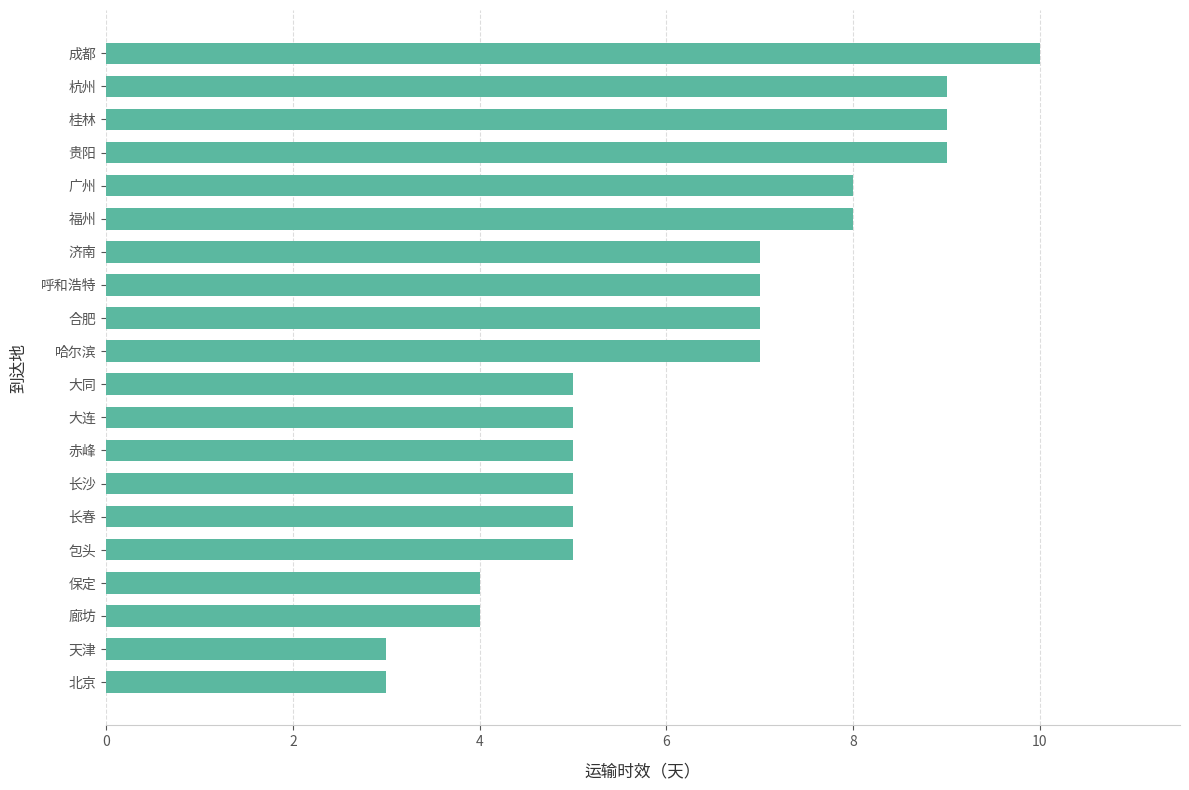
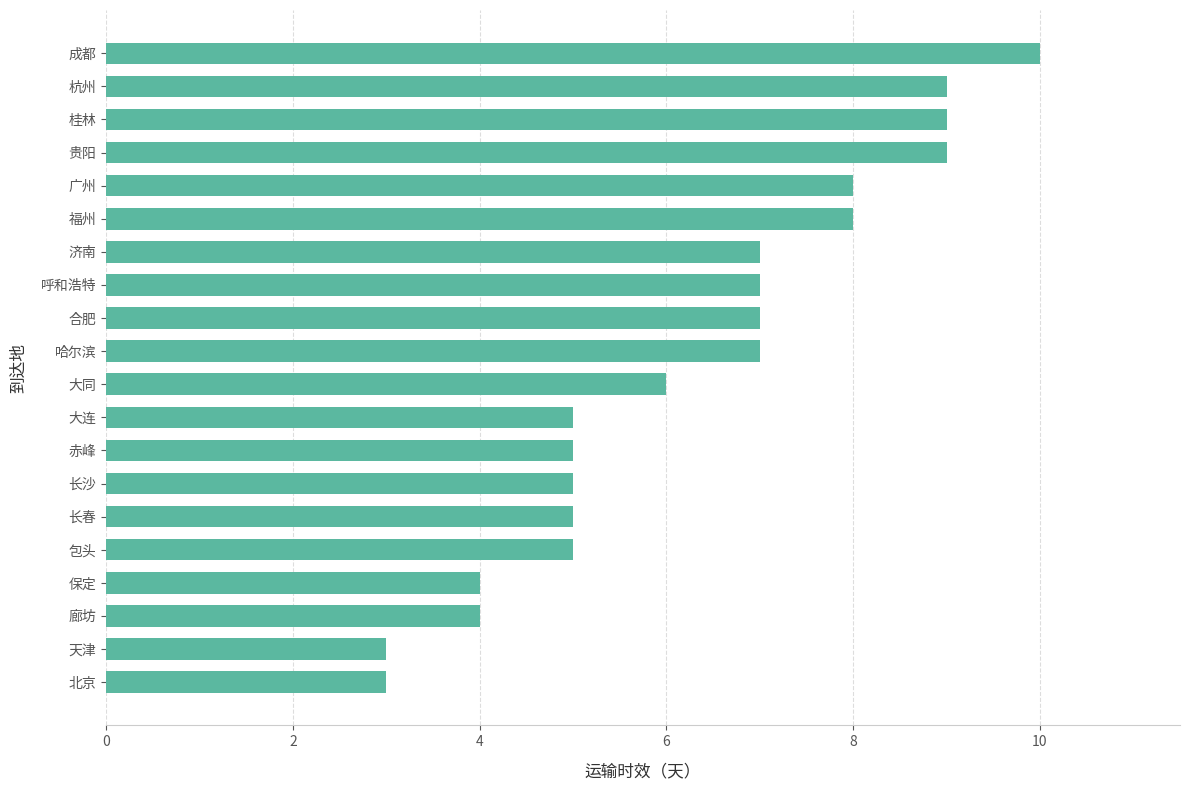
大同: 5 -> 6
